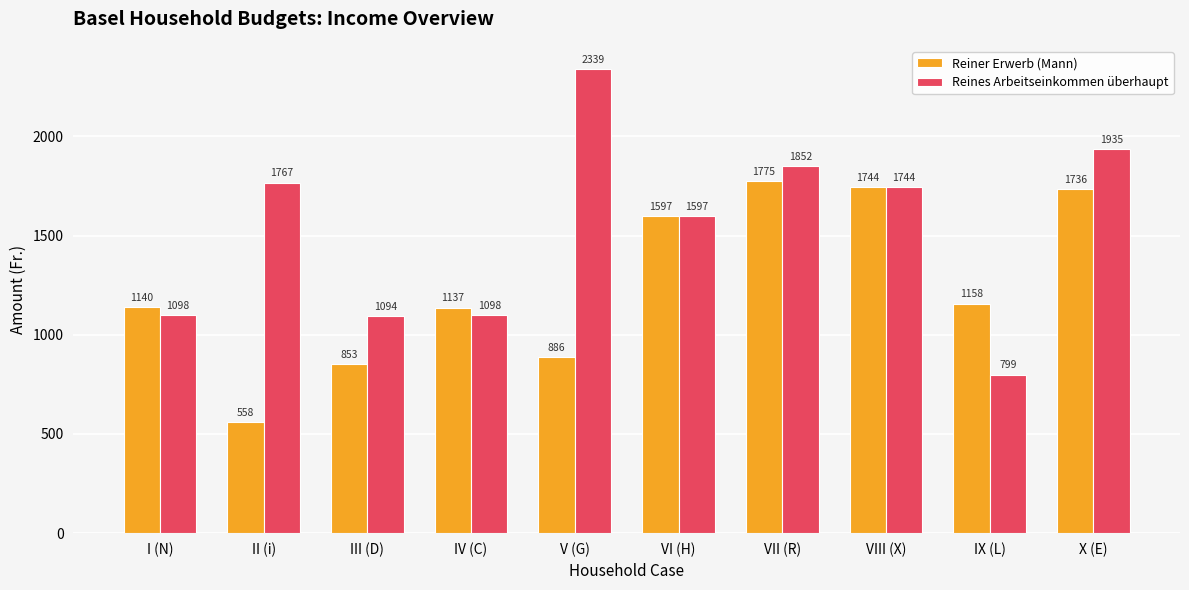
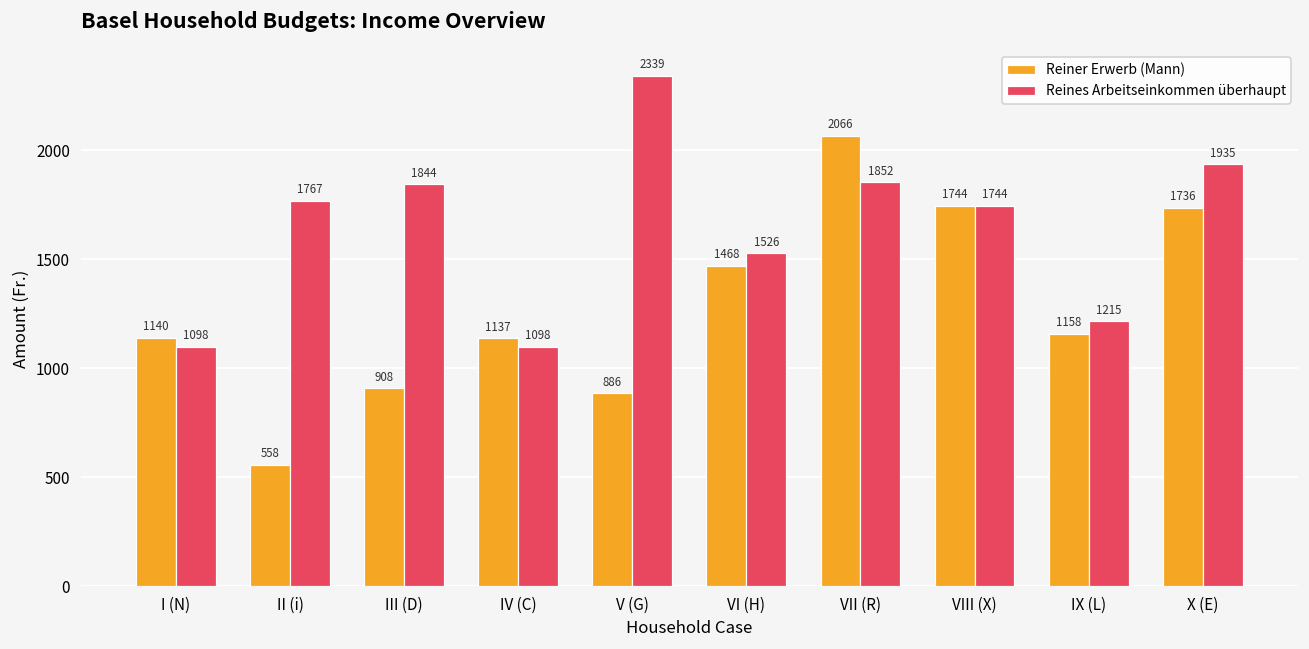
Reiner Erwerb (Mann), III (D): 853 -> 908
Reines Arbeitseinkommen überhaupt, III (D): 1094 -> 1844
Reiner Erwerb (Mann), VI (H): 1597 -> 1468
Reines Arbeitseinkommen überhaupt, VI (H): 1597 -> 1526
Reiner Erwerb (Mann), VII (R): 1775 -> 2066
Reines Arbeitseinkommen überhaupt, IX (L): 799 -> 1215
